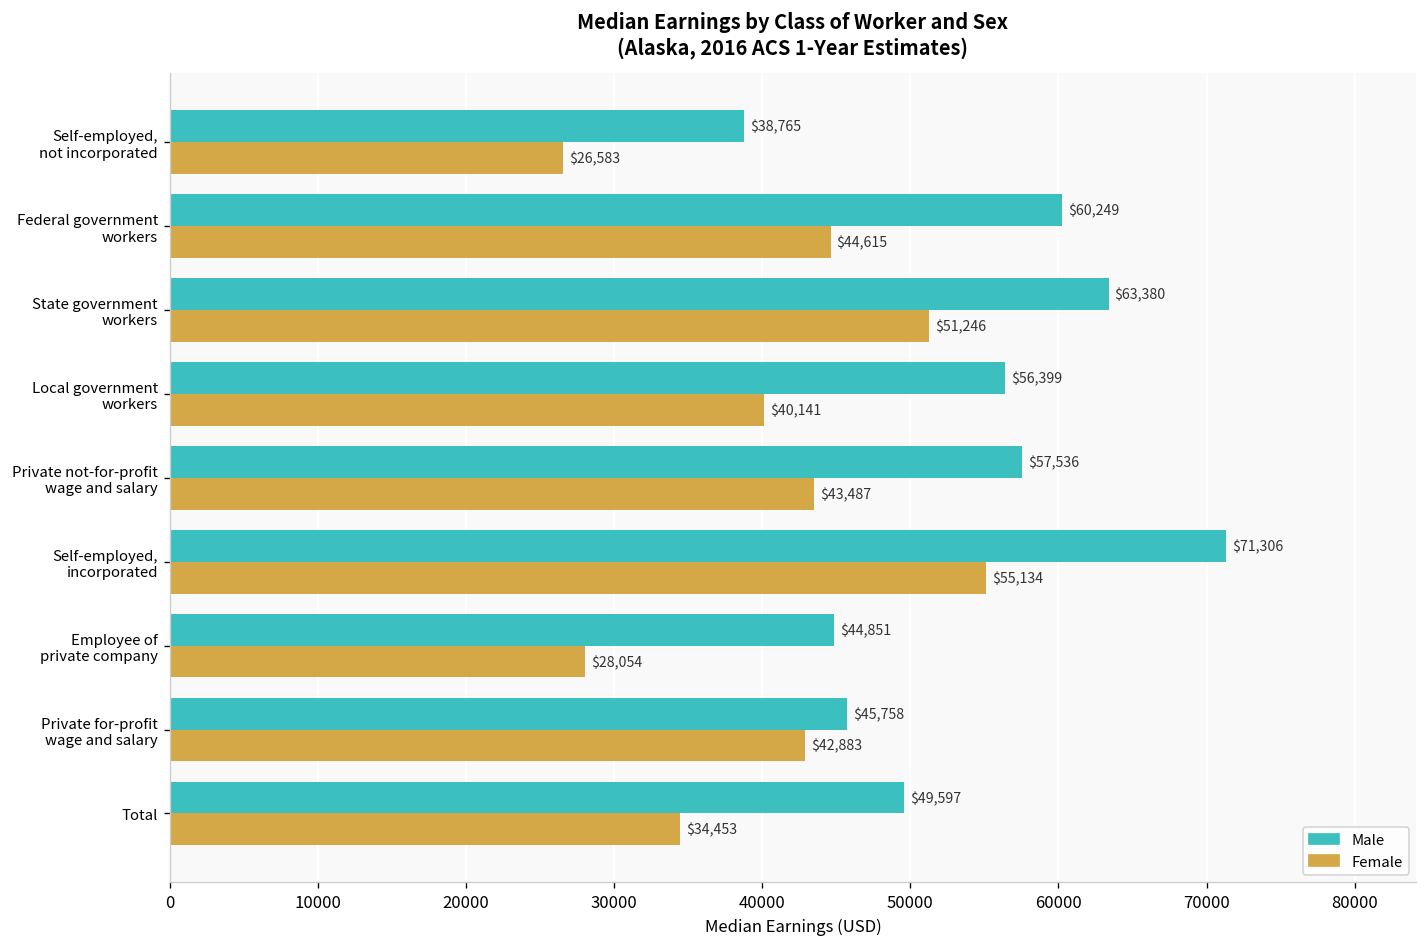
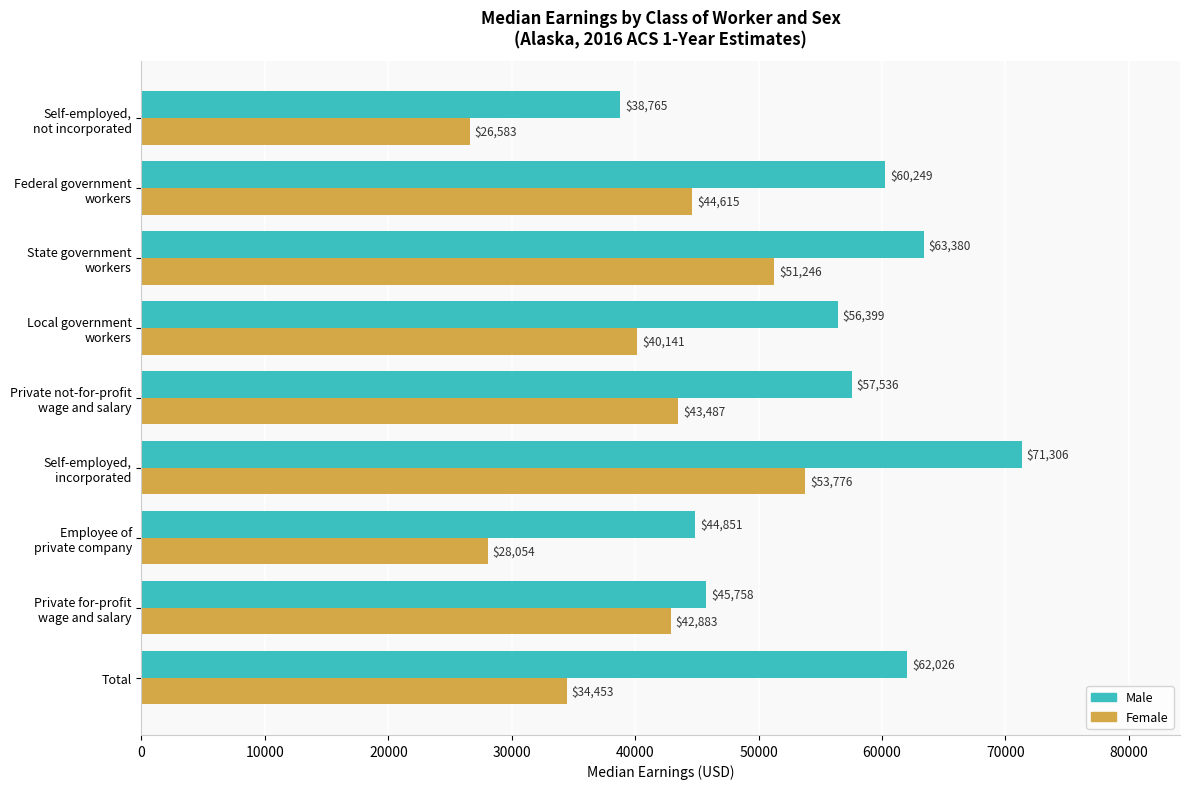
Female, Self-employed, incorporated: $55,134 -> $53,776
Male, Total: $49,597 -> $62,026
